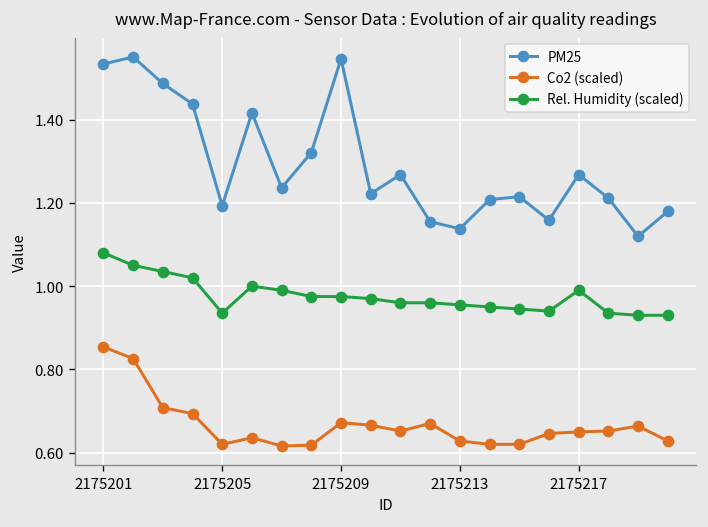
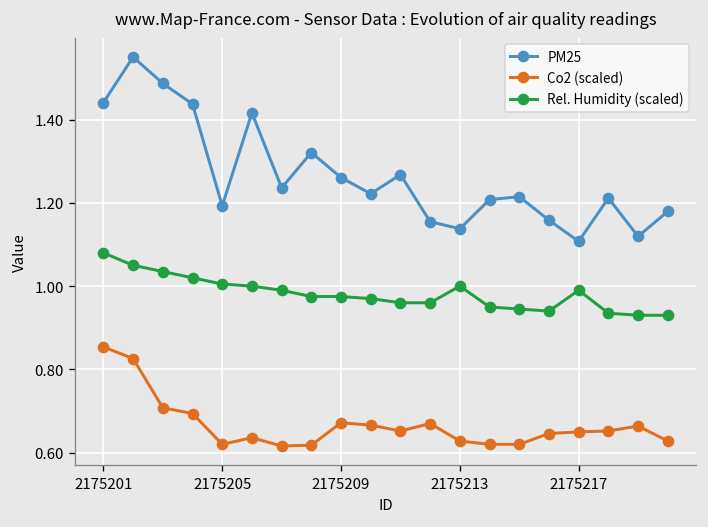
PM25, 2175201: 1.53 -> 1.44
Rel. Humidity (scaled), 2175205: 0.93 -> 1.01
PM25, 2175209: 1.55 -> 1.26
Rel. Humidity (scaled), 2175213: 0.96 -> 1.00
PM25, 2175217: 1.27 -> 1.11
